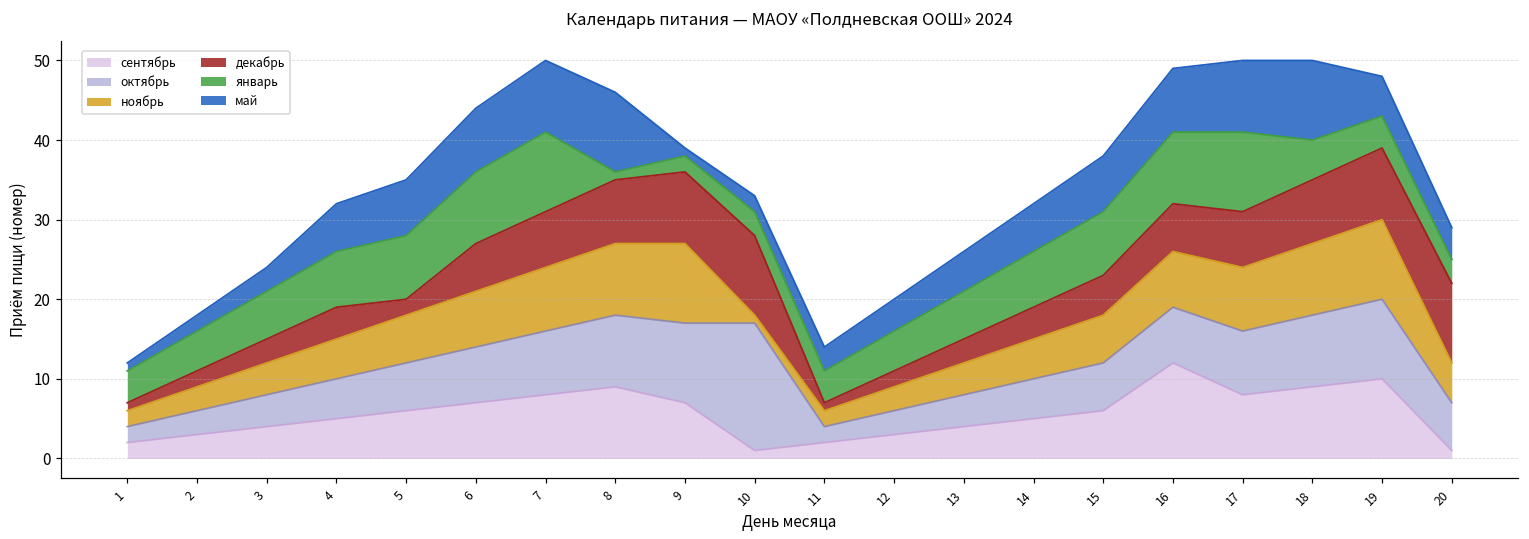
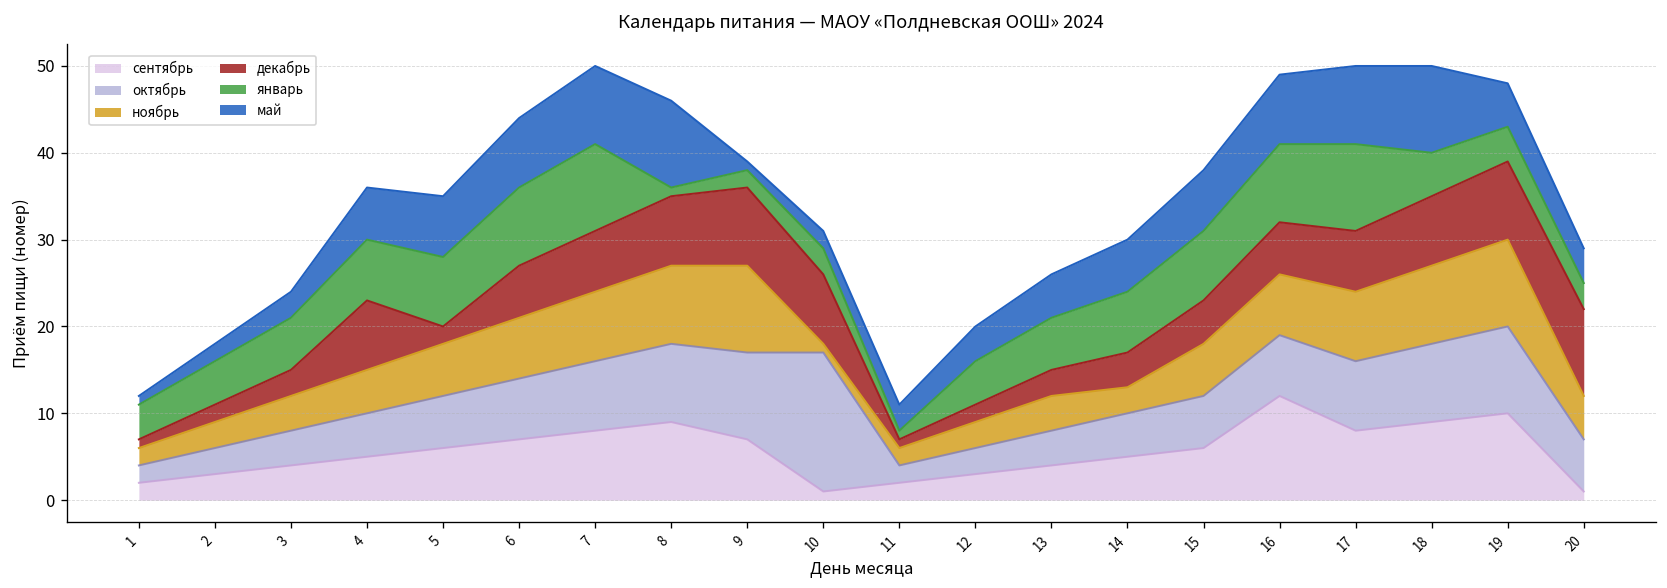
декабрь, 4: 4 -> 8
декабрь, 10: 10 -> 8
январь, 11: 4 -> 1
ноябрь, 14: 5 -> 3
